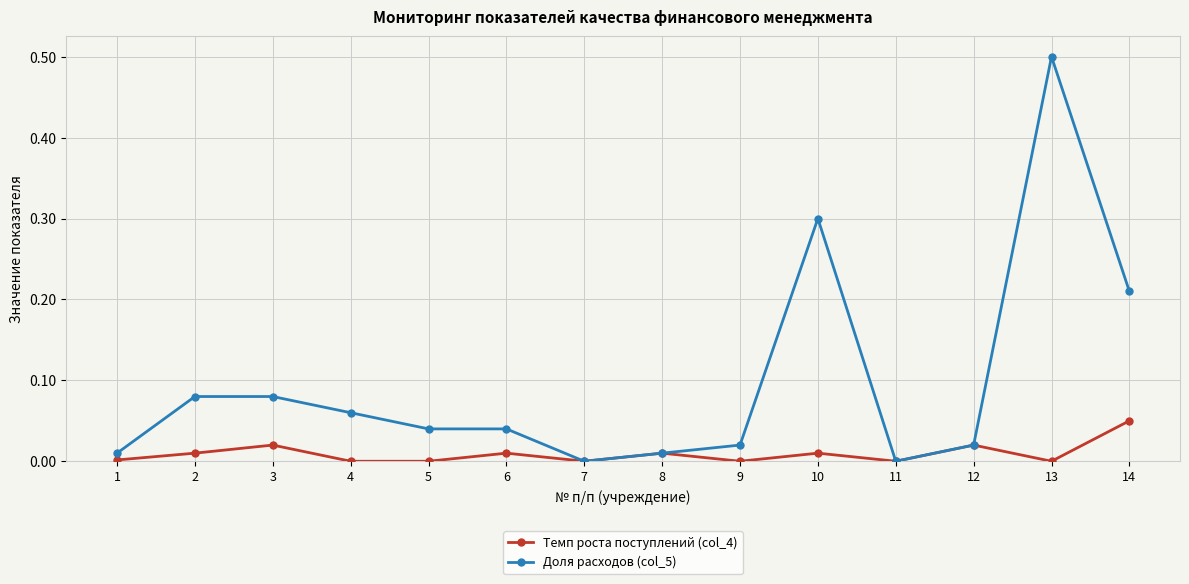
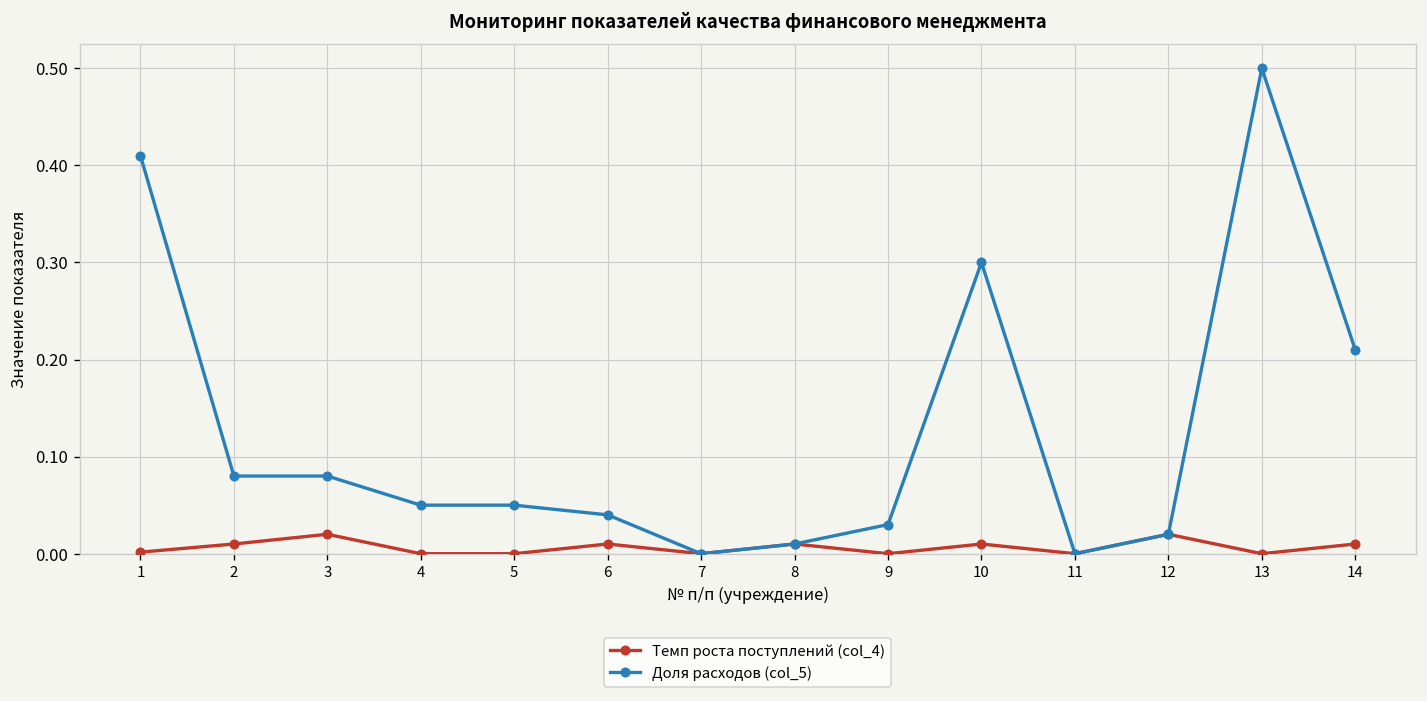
Доля расходов (col_5), 1: 0.01 -> 0.41
Доля расходов (col_5), 4: 0.06 -> 0.05
Доля расходов (col_5), 5: 0.04 -> 0.05
Доля расходов (col_5), 9: 0.02 -> 0.03
Темп роста поступлений (col_4), 14: 0.05 -> 0.01
